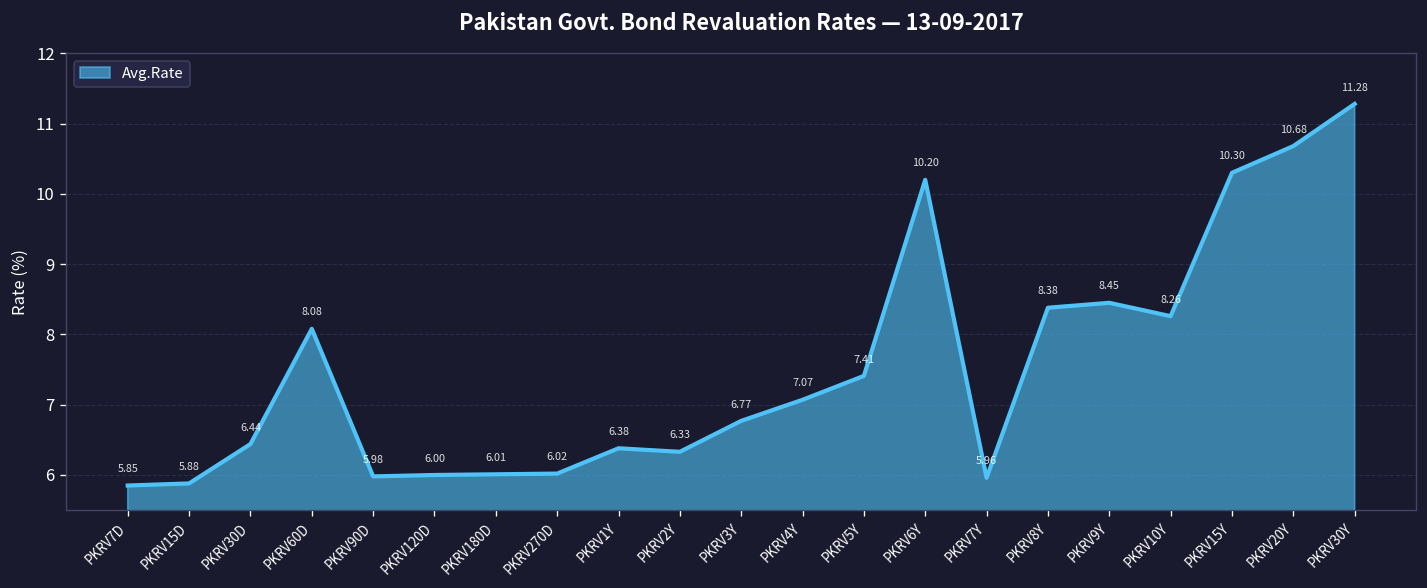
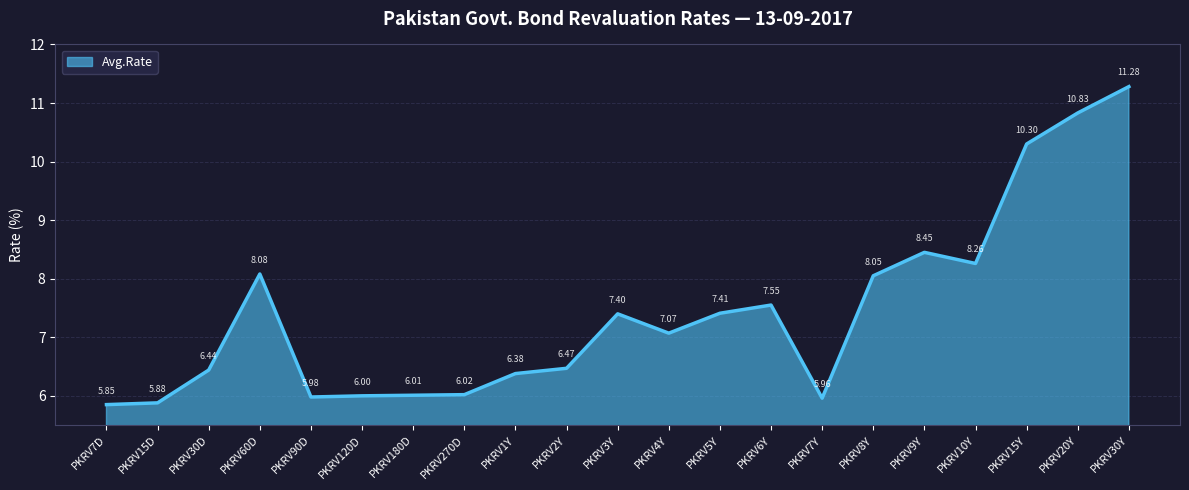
PKRV2Y: 6.33 -> 6.47
PKRV3Y: 6.77 -> 7.40
PKRV6Y: 10.20 -> 7.55
PKRV8Y: 8.38 -> 8.05
PKRV20Y: 10.68 -> 10.83
